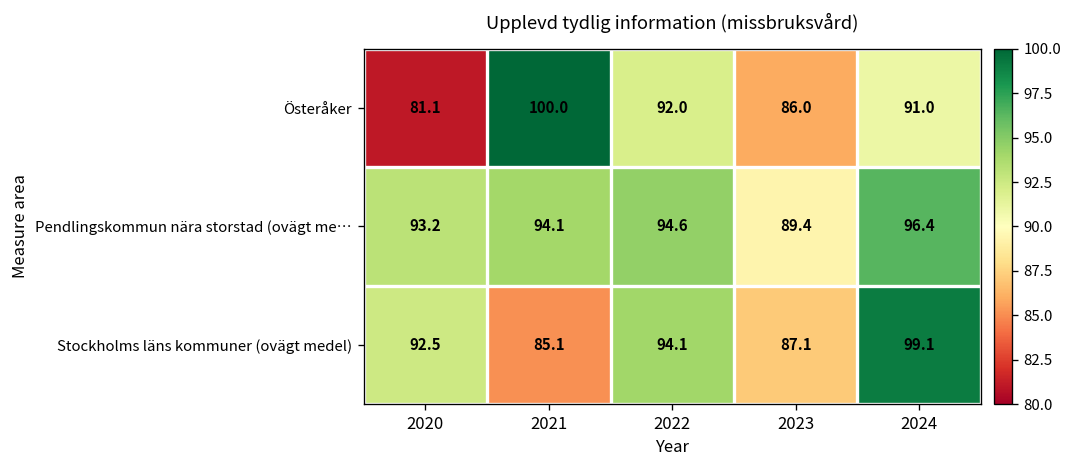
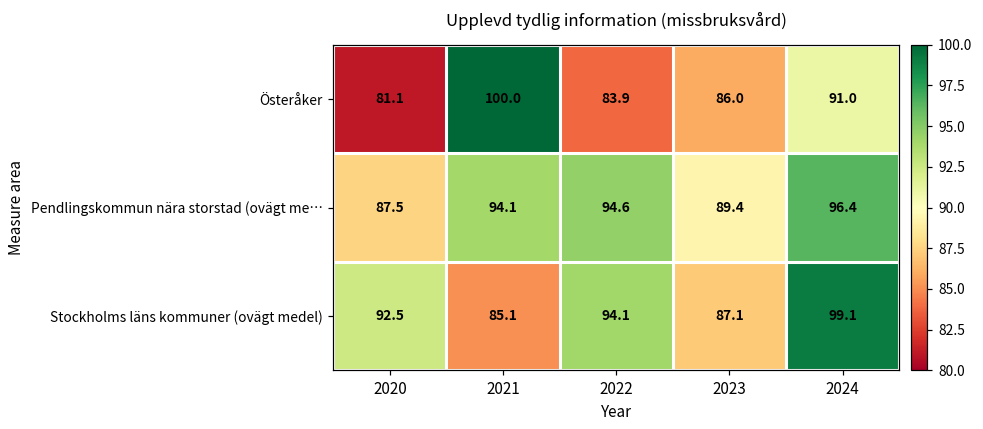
Österåker, 2022: 92.0 -> 83.9
Pendlingskommun nära storstad (ovägt me…, 2020: 93.2 -> 87.5
